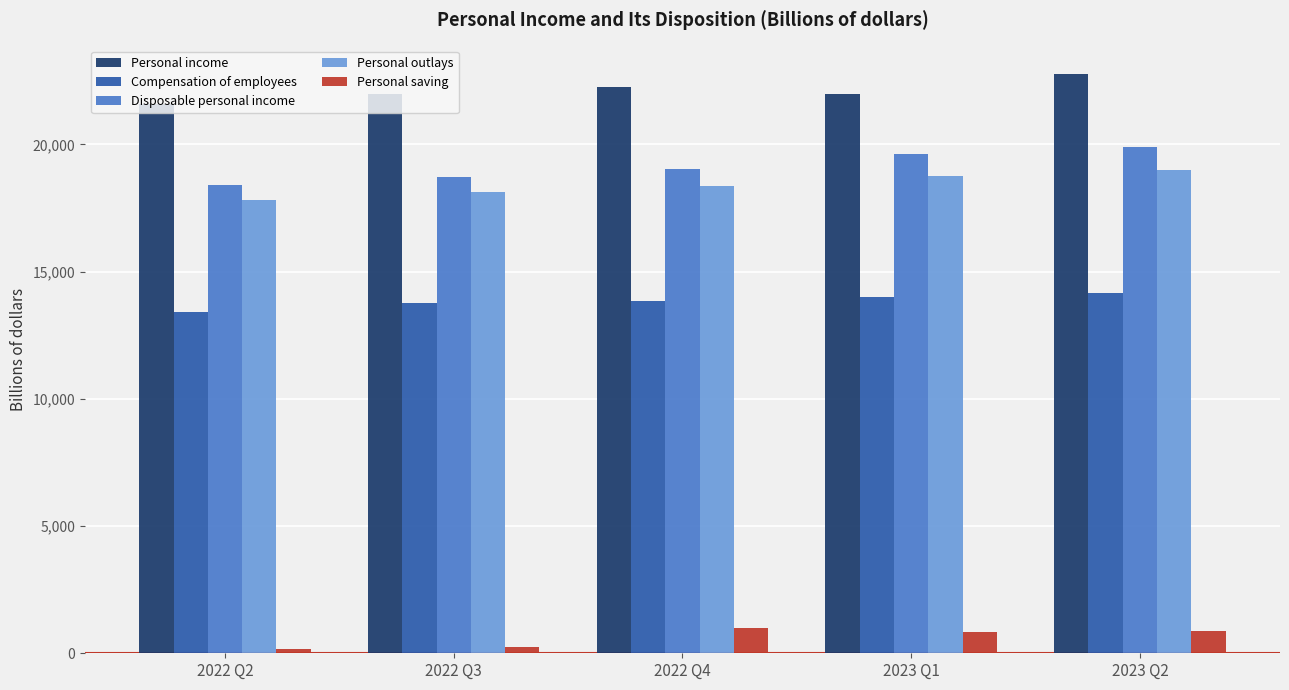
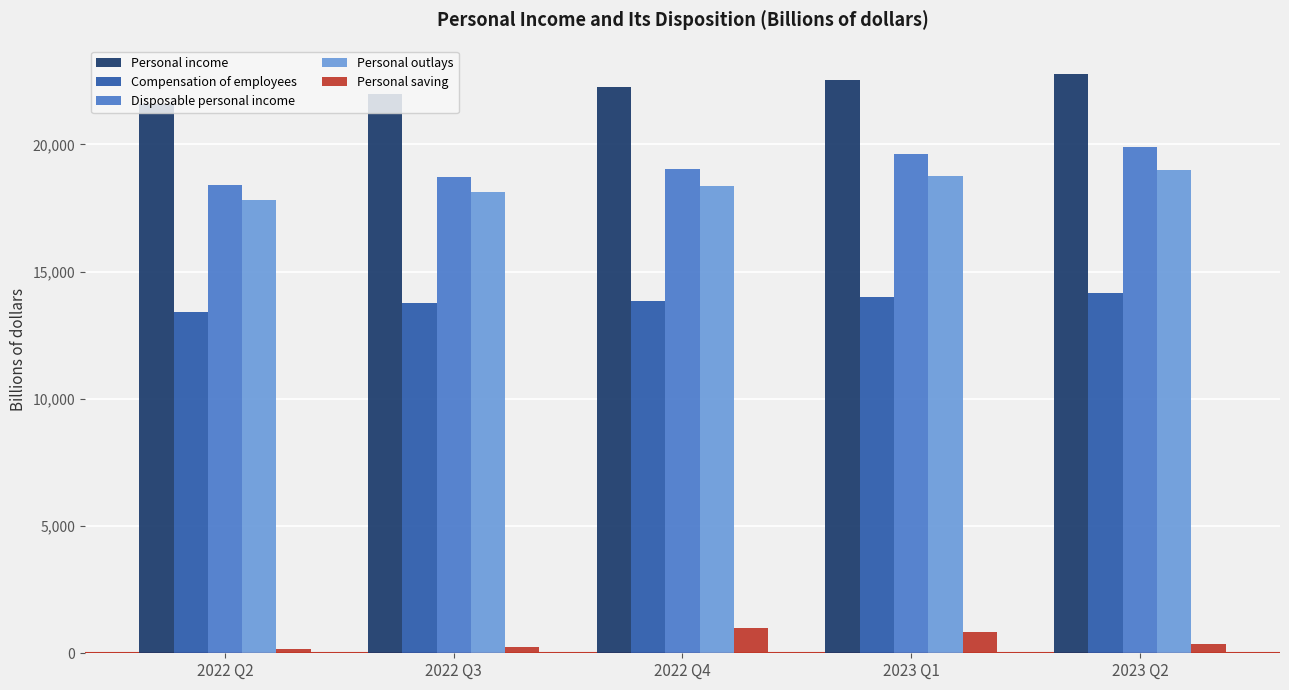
Personal income, 2023 Q1: 22,000 -> 22,500
Personal saving, 2023 Q2: 900 -> 300
